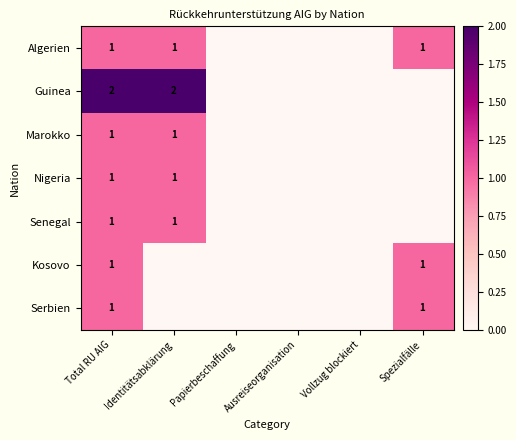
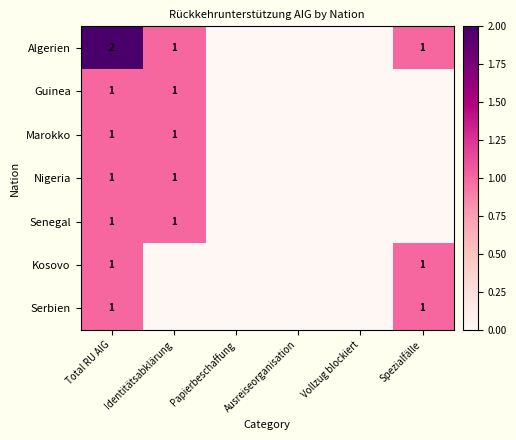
Algerien, Total RU AIG: 1 -> 2
Guinea, Total RU AIG: 2 -> 1
Guinea, Identitätsabklärung: 2 -> 1
